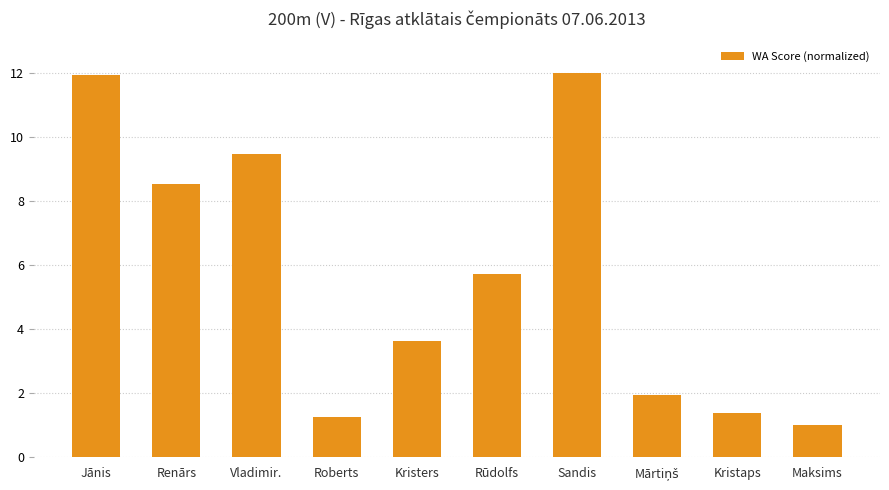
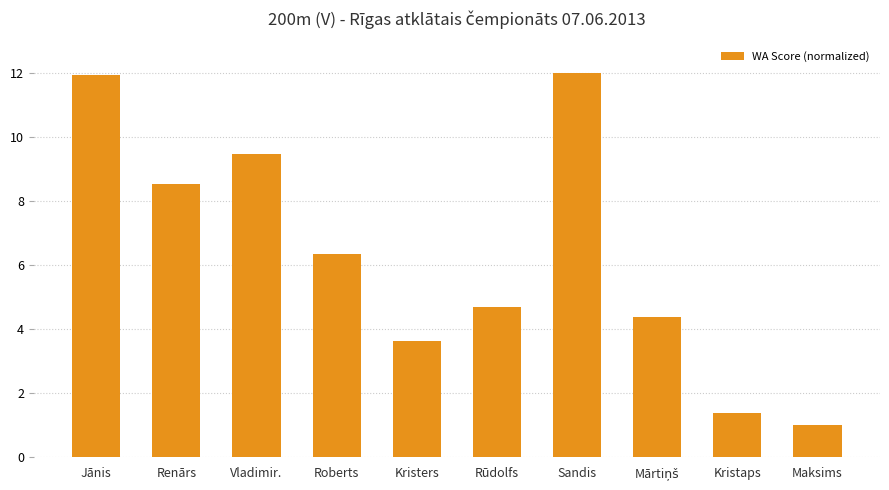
Roberts: 1.3 -> 6.3
Rūdolfs: 5.7 -> 4.7
Mārtiņš: 1.9 -> 4.4
